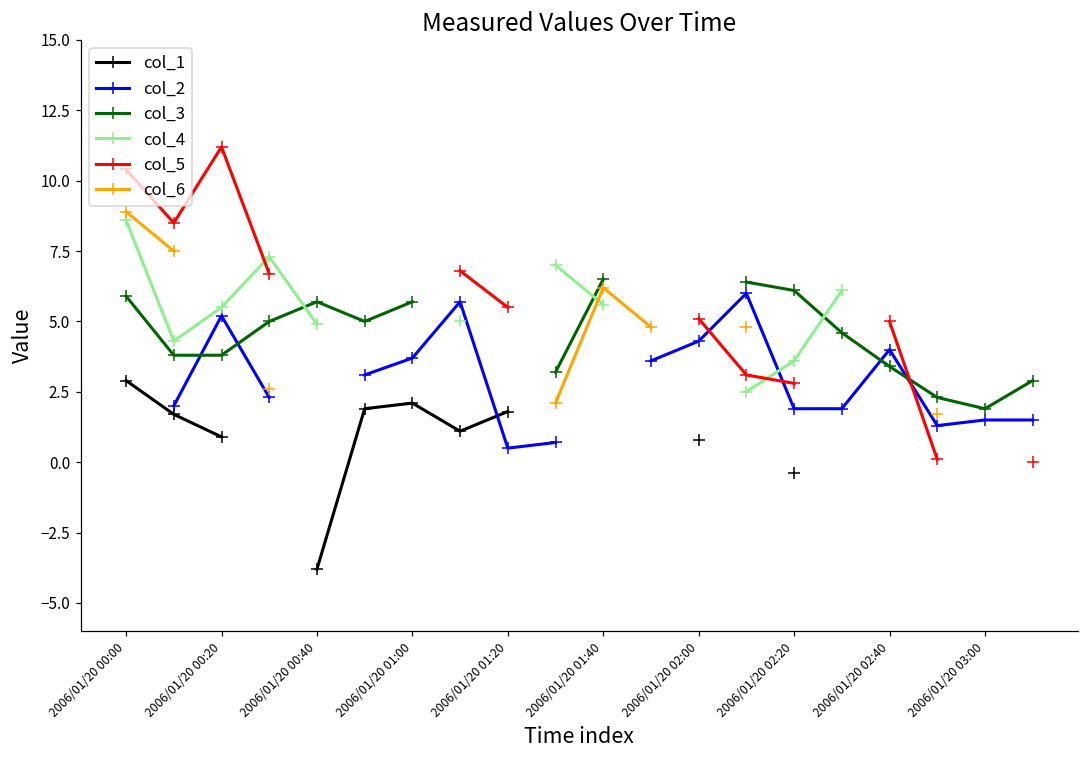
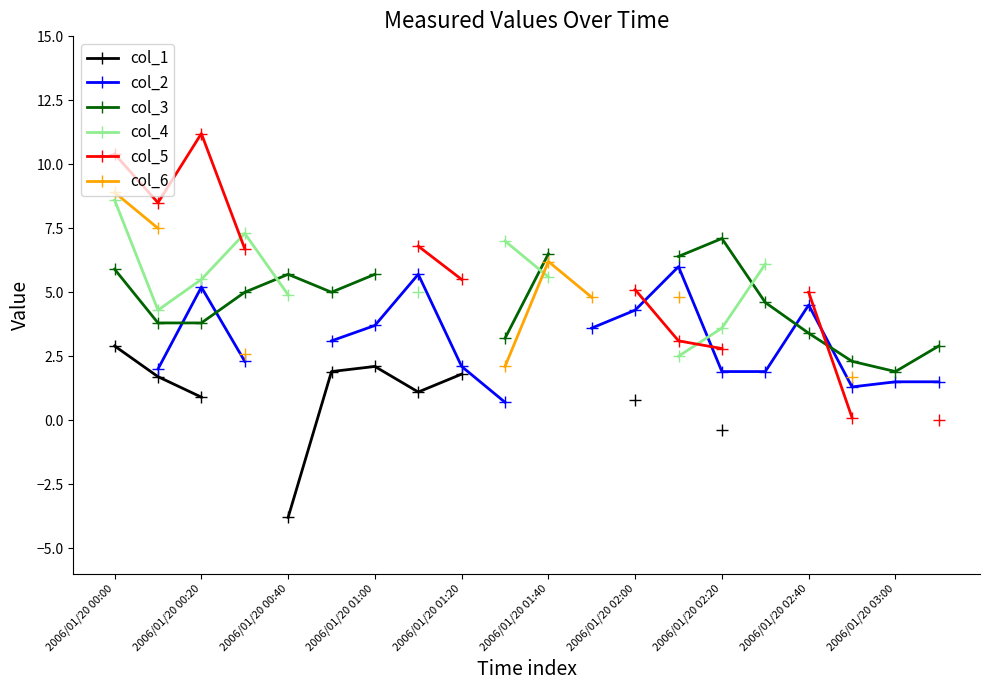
col_2, 2006/01/20 01:20: 0.5 -> 2.1
col_3, 2006/01/20 02:20: 6.1 -> 7.1
col_2, 2006/01/20 02:40: 4.0 -> 4.5
